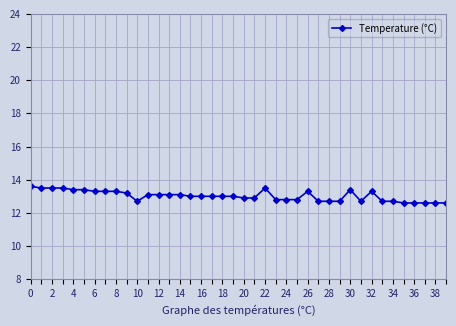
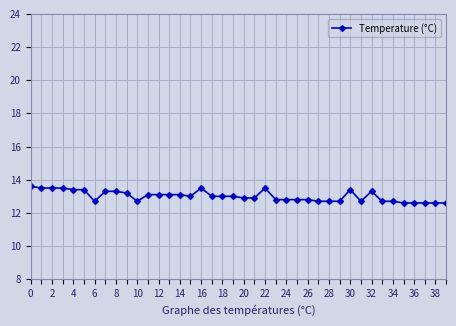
6: 13.3 -> 12.7
16: 13.0 -> 13.5
26: 13.3 -> 12.8
